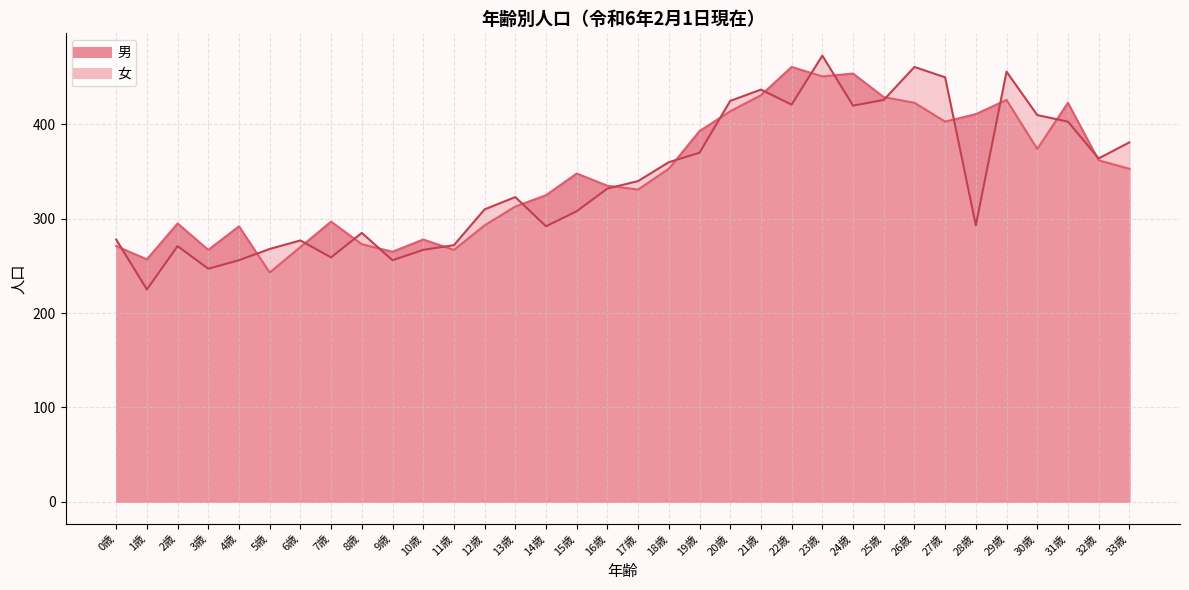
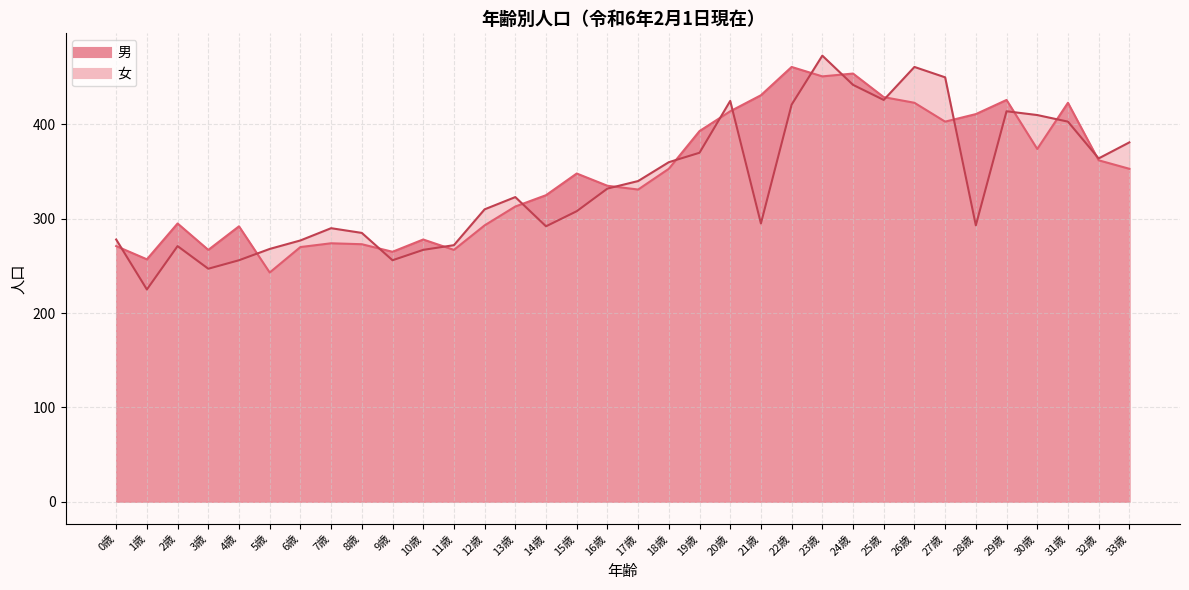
男, 7歳: 300 -> 270
女, 7歳: 260 -> 290
女, 21歳: 440 -> 300
女, 24歳: 420 -> 440
女, 29歳: 460 -> 410
